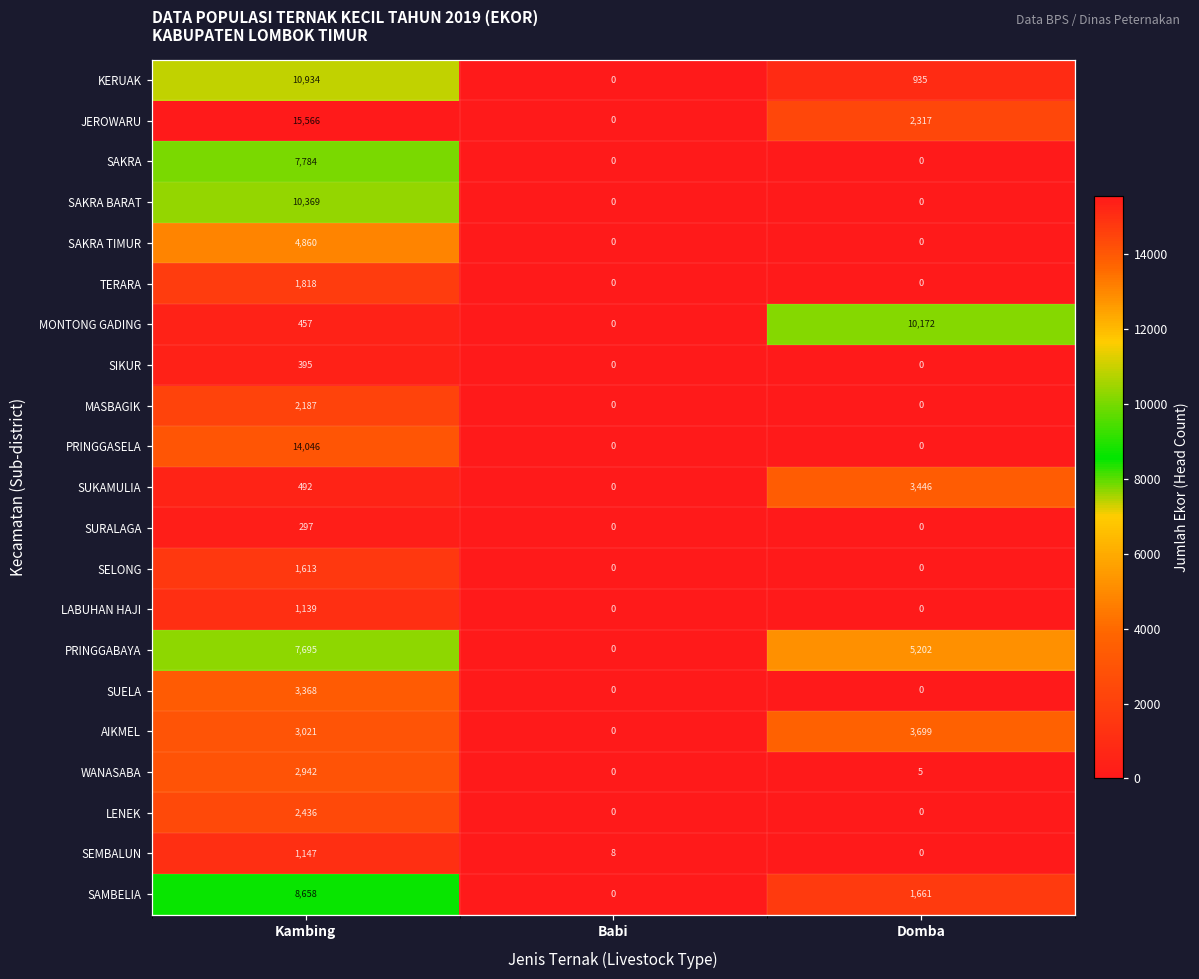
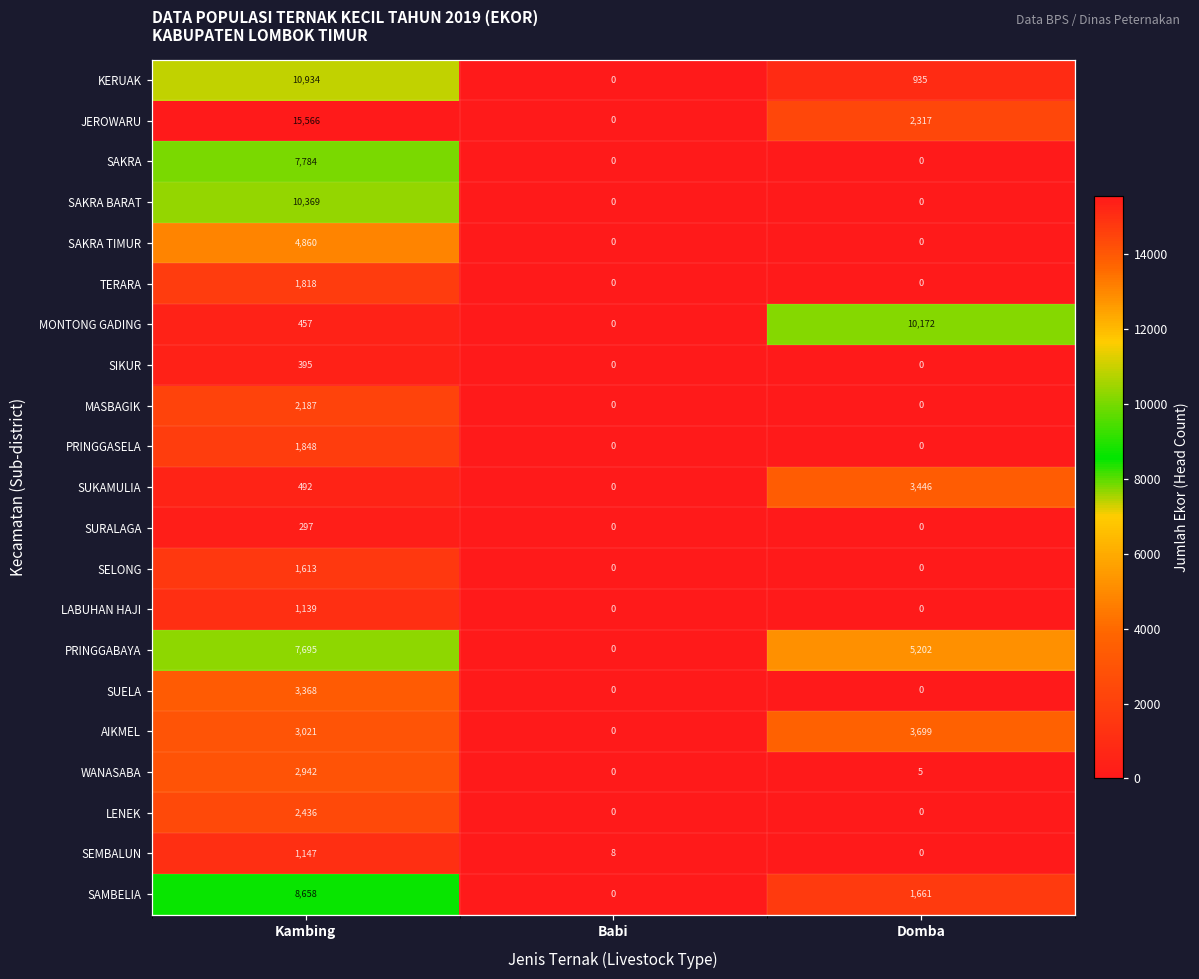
PRINGGASELA, Kambing: 14,046 -> 1,848
